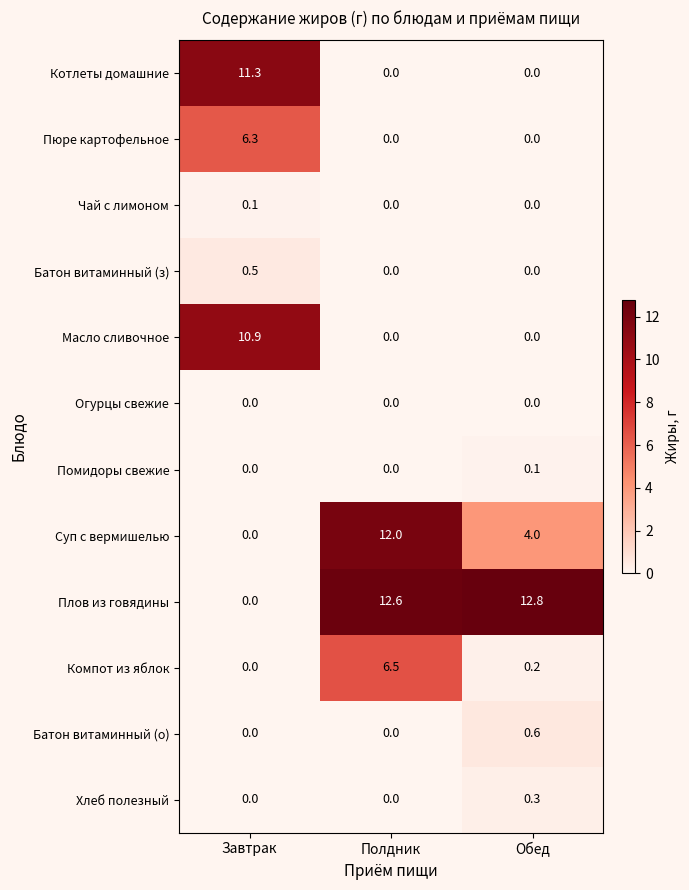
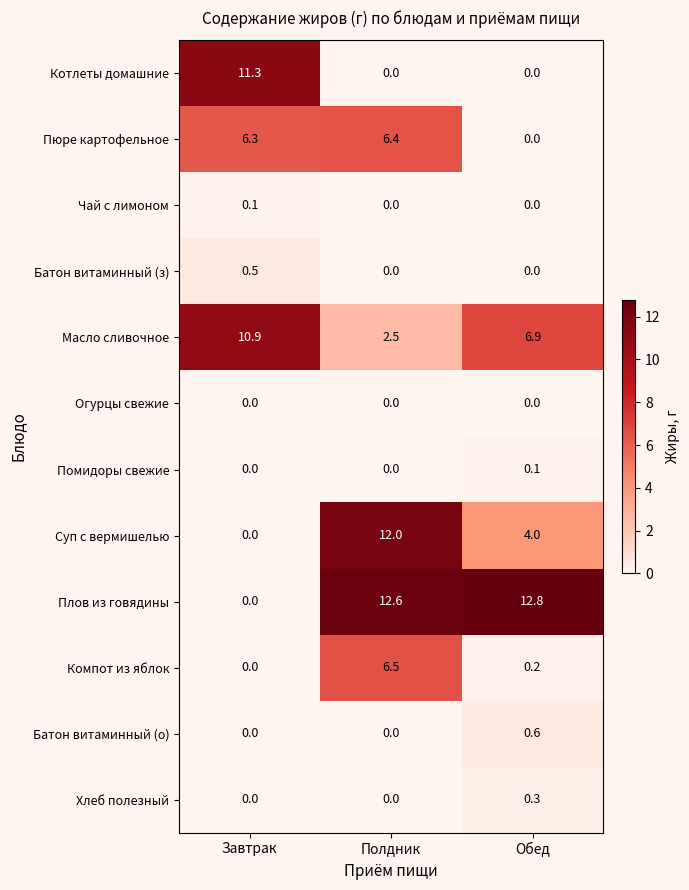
Пюре картофельное, Полдник: 0.0 -> 6.4
Масло сливочное, Полдник: 0.0 -> 2.5
Масло сливочное, Обед: 0.0 -> 6.9
